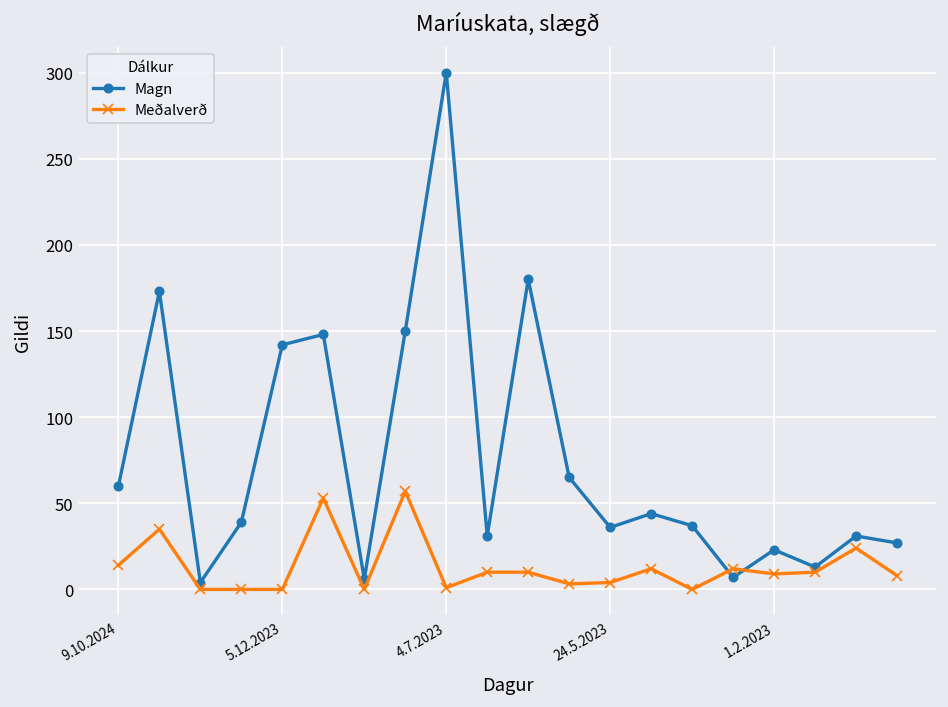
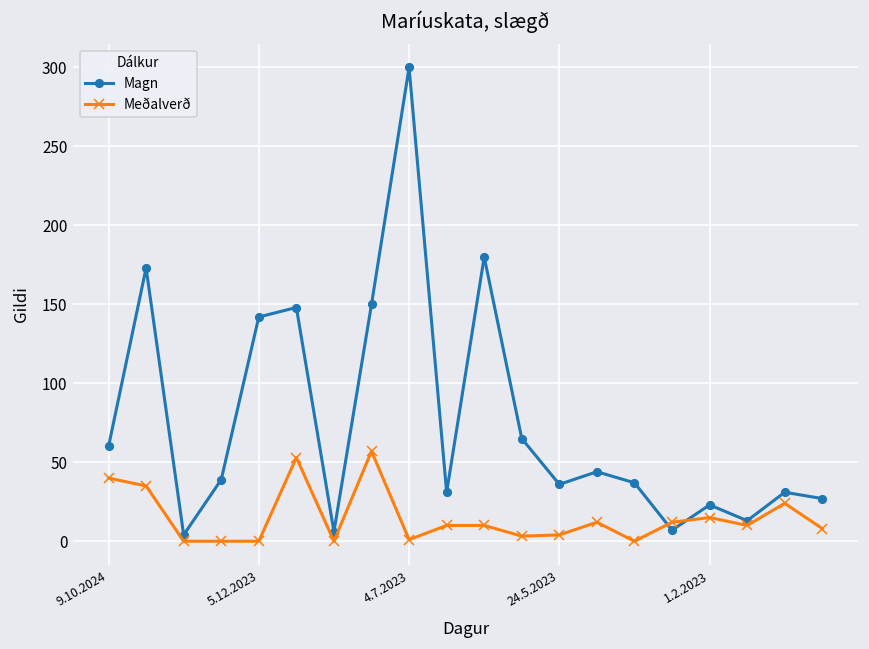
Meðalverð, 9.10.2024: 14 -> 40
Meðalverð, 1.2.2023: 9 -> 15
